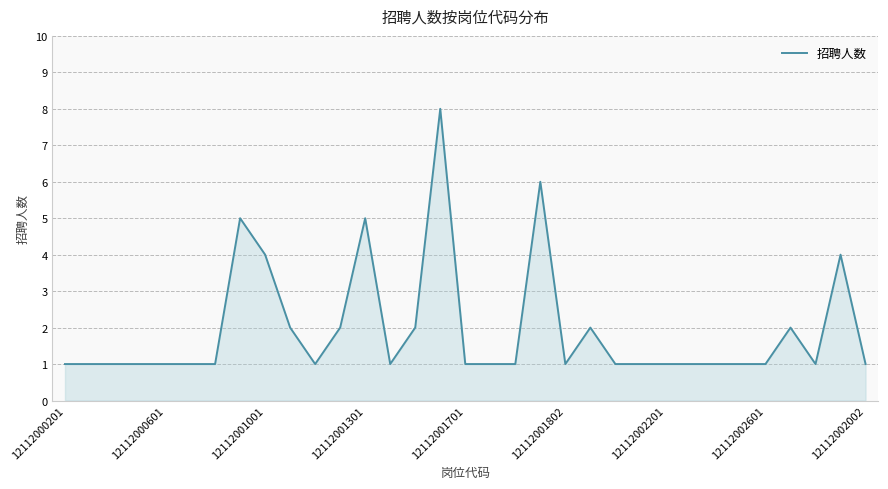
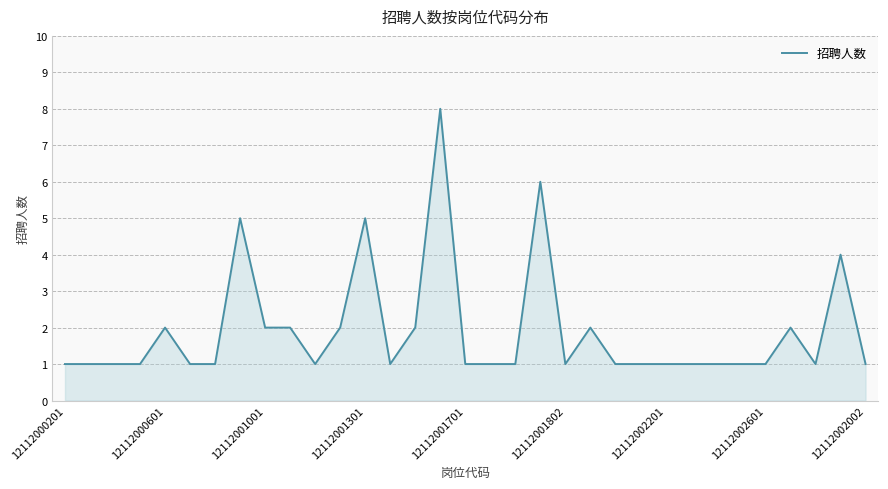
12112000601: 1 -> 2
12112001001: 4 -> 2
